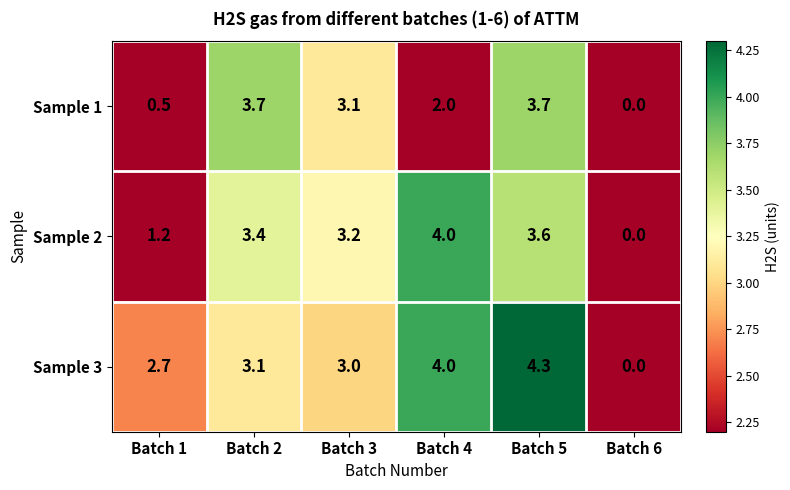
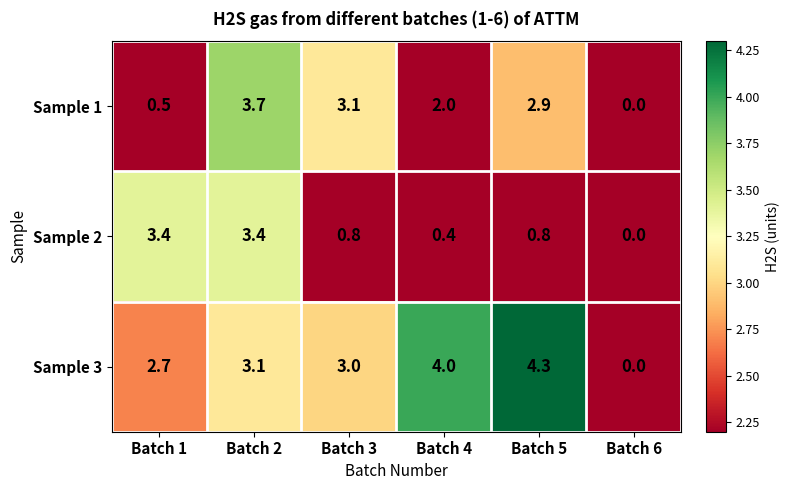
Sample 1, Batch 5: 3.7 -> 2.9
Sample 2, Batch 1: 1.2 -> 3.4
Sample 2, Batch 3: 3.2 -> 0.8
Sample 2, Batch 4: 4.0 -> 0.4
Sample 2, Batch 5: 3.6 -> 0.8
